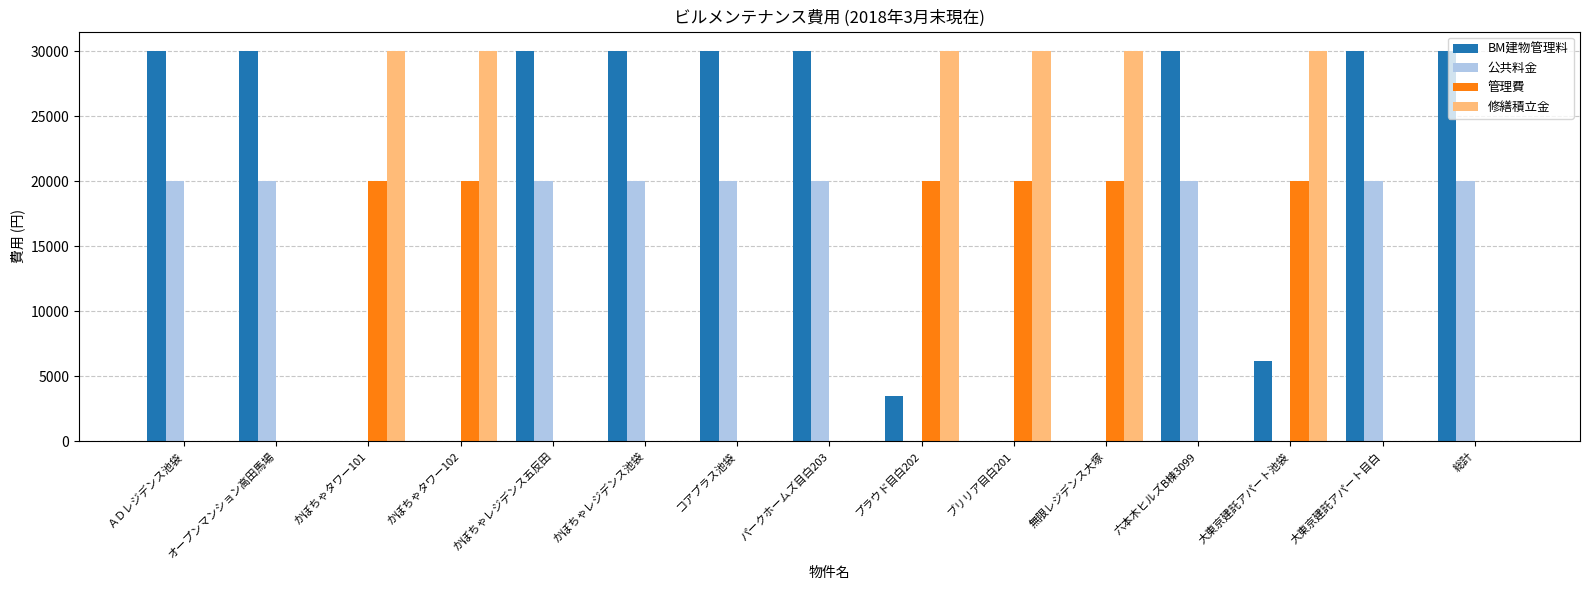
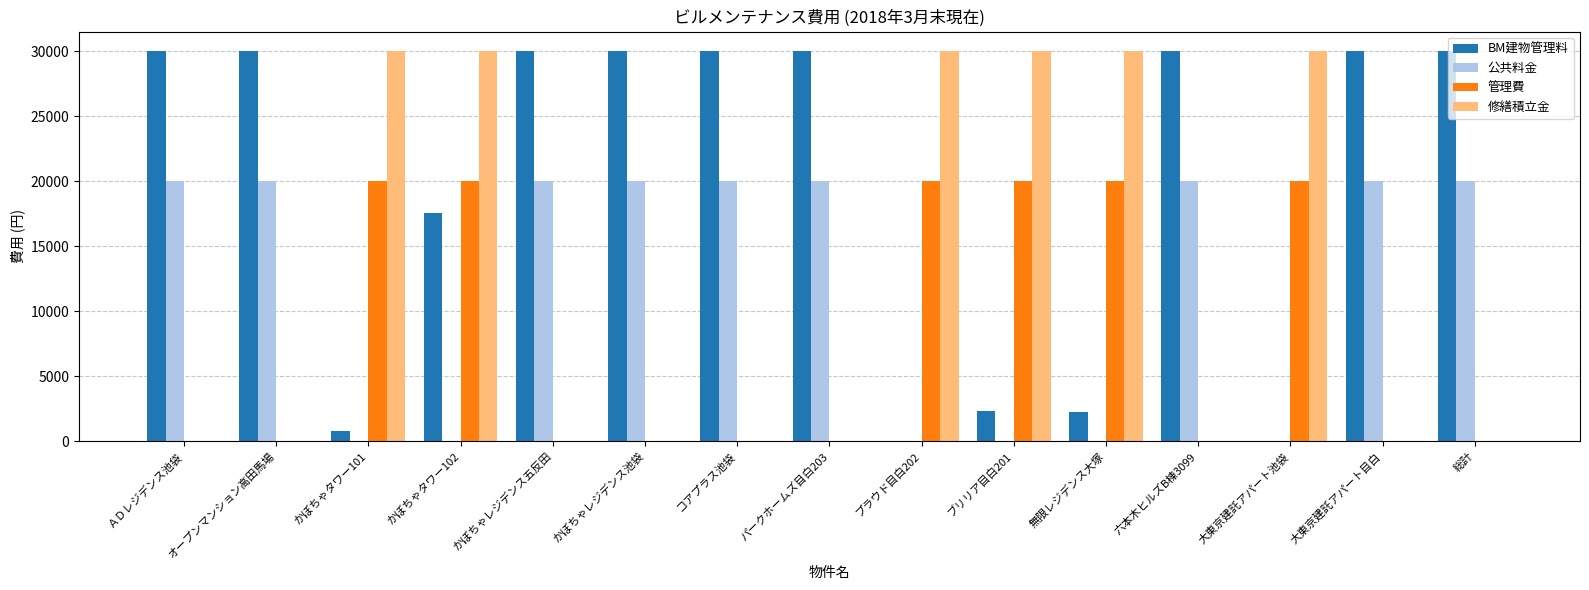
BM建物管理料, かぼちゃタワー101: 0 -> 800
BM建物管理料, かぼちゃタワー102: 0 -> 17600
BM建物管理料, プラウド目白202: 3500 -> 0
BM建物管理料, ブリリア目白201: 0 -> 2300
BM建物管理料, 無限レジデンス大塚: 0 -> 2200
BM建物管理料, 大東京建託アパート池袋: 6200 -> 0
